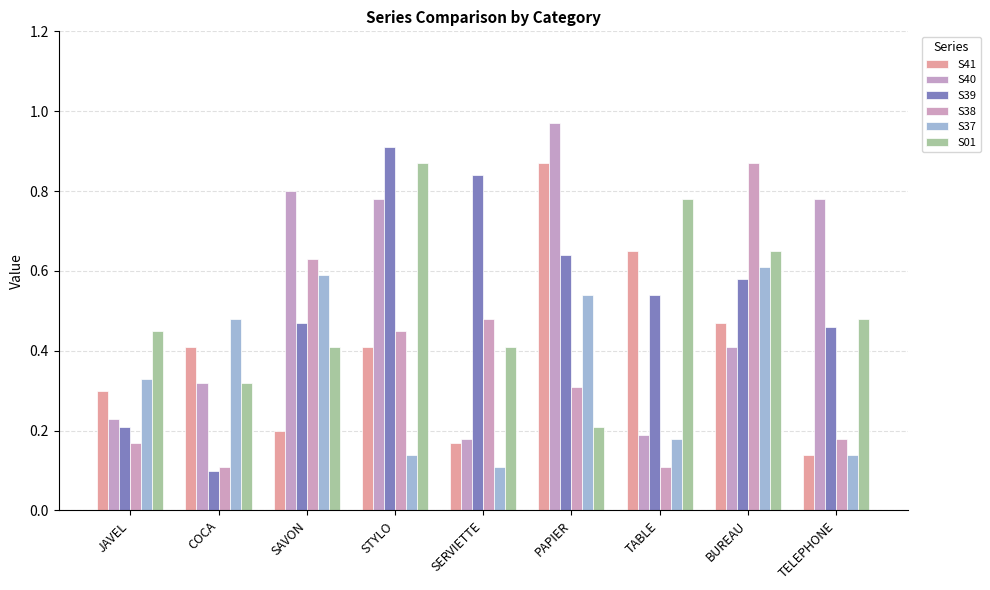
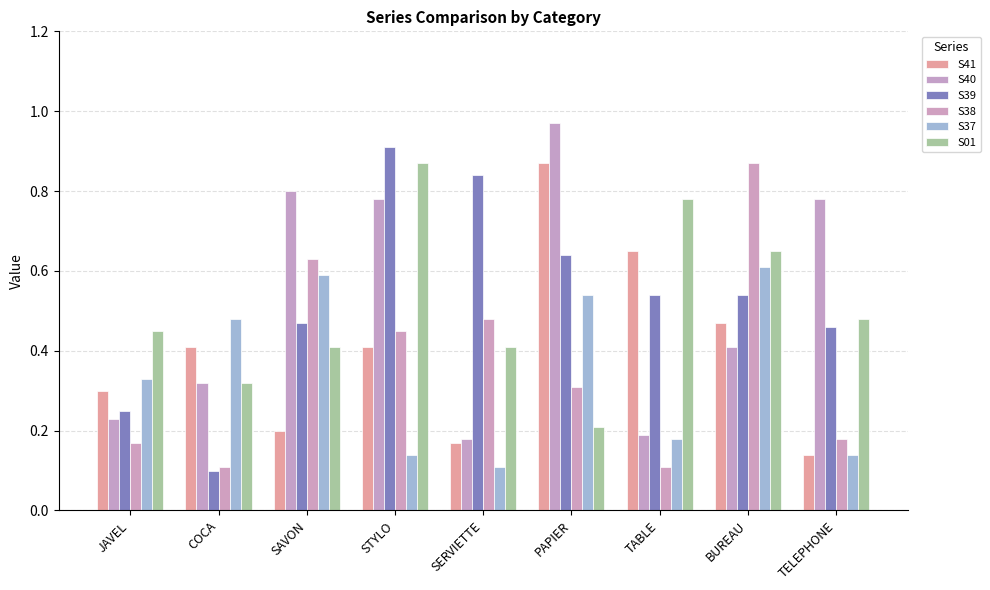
S39, JAVEL: 0.21 -> 0.25
S39, BUREAU: 0.58 -> 0.54
